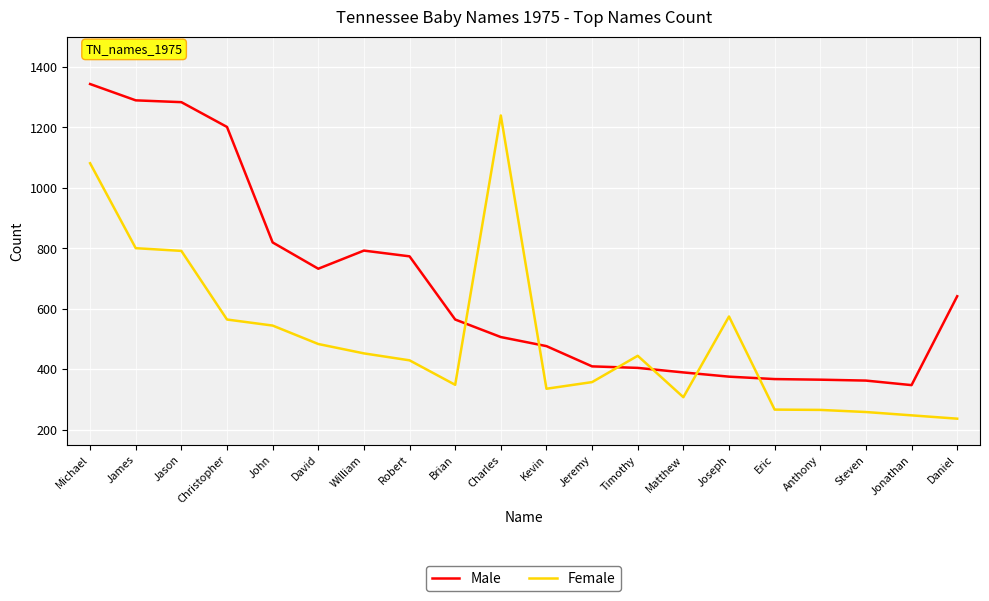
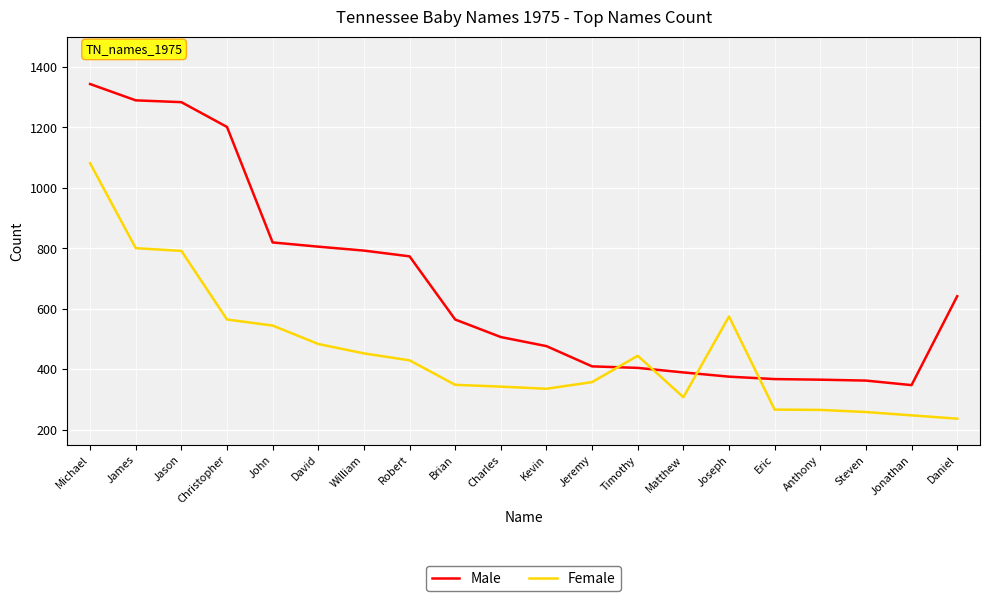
Male, David: 730 -> 810
Female, Charles: 1240 -> 340
